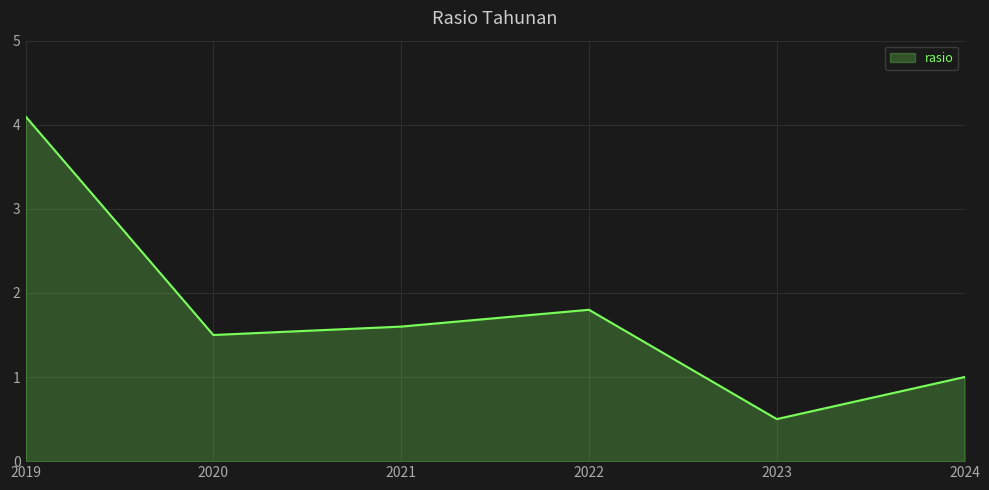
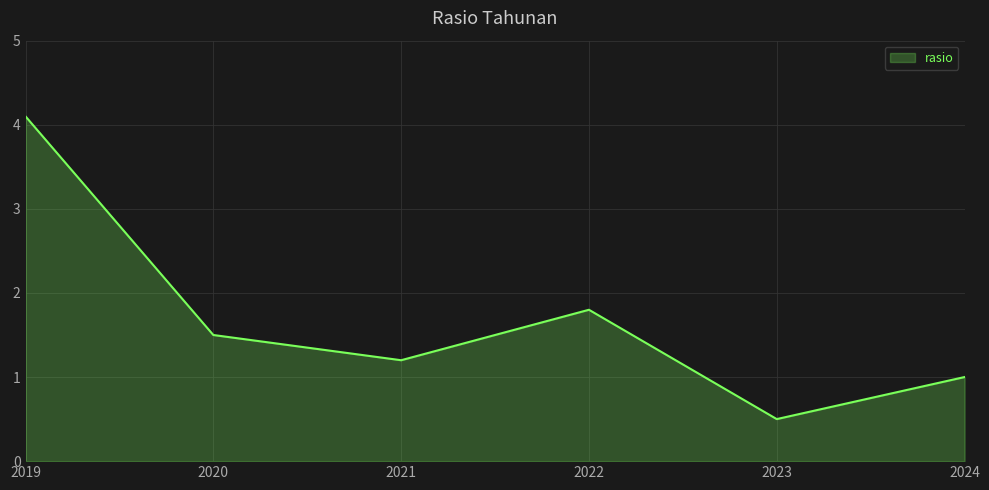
2021: 1.6 -> 1.2
